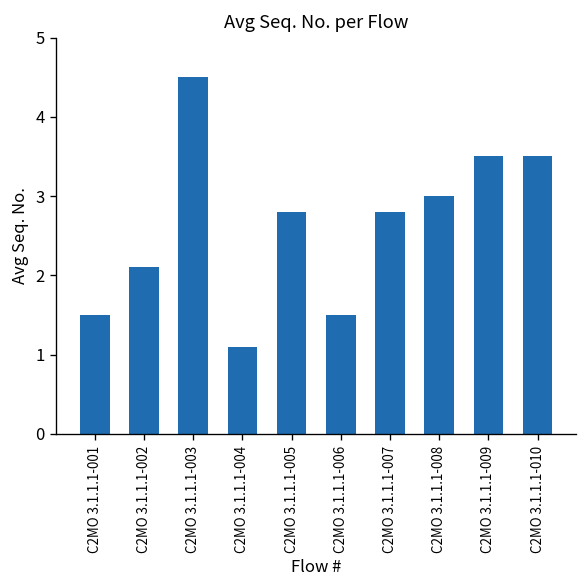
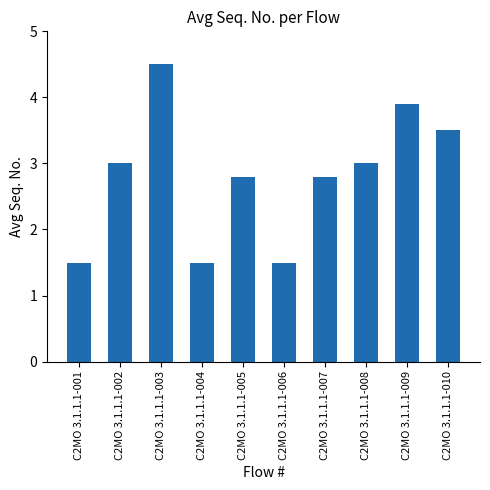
C2MO 3.1.1.1-002: 2.1 -> 3.0
C2MO 3.1.1.1-004: 1.1 -> 1.5
C2MO 3.1.1.1-009: 3.5 -> 3.9
